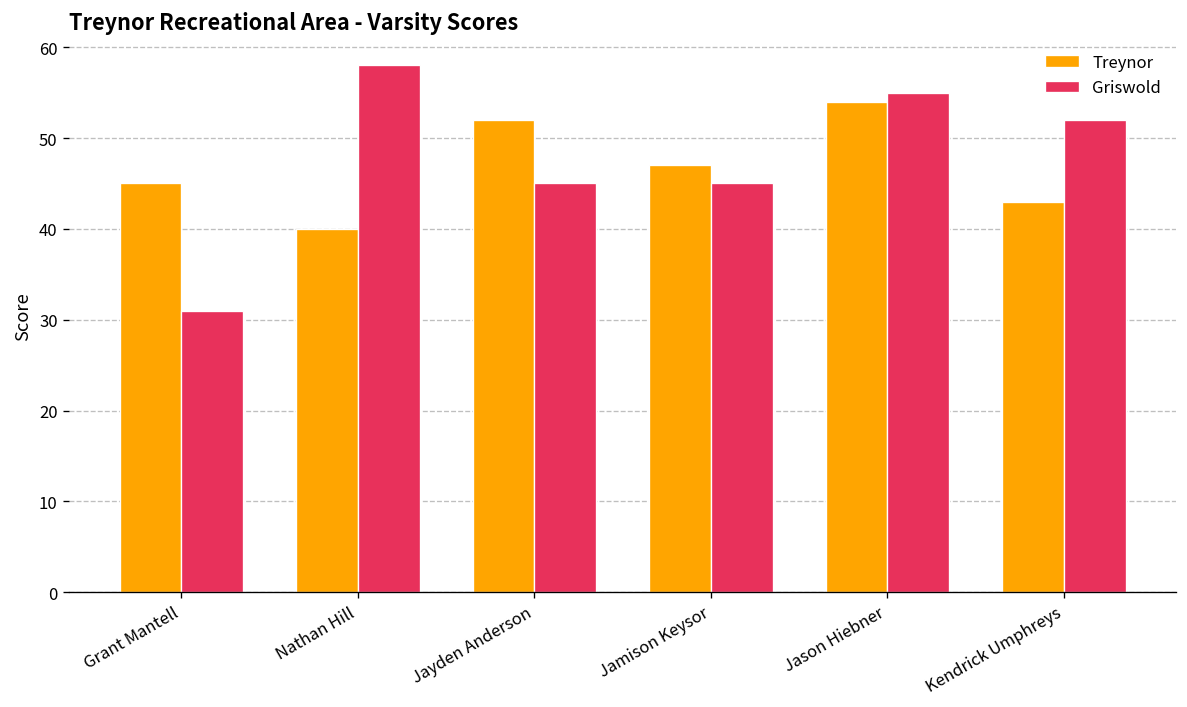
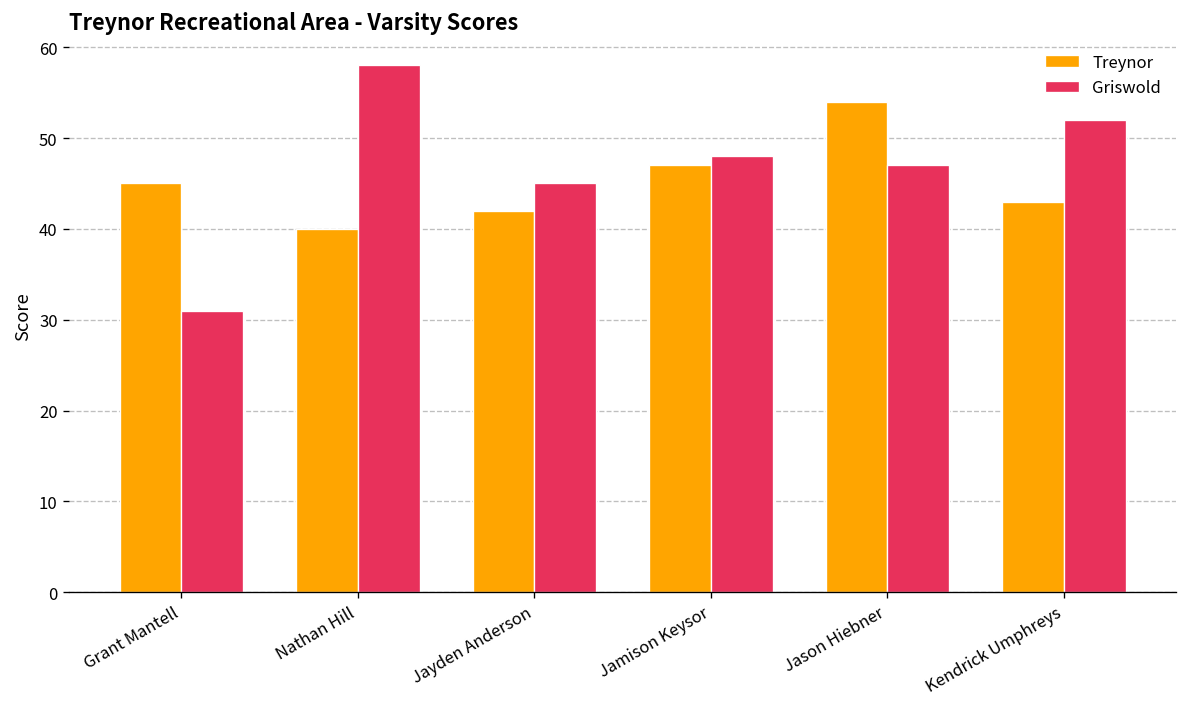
Treynor, Jayden Anderson: 52 -> 42
Griswold, Jamison Keysor: 45 -> 48
Griswold, Jason Hiebner: 55 -> 47
